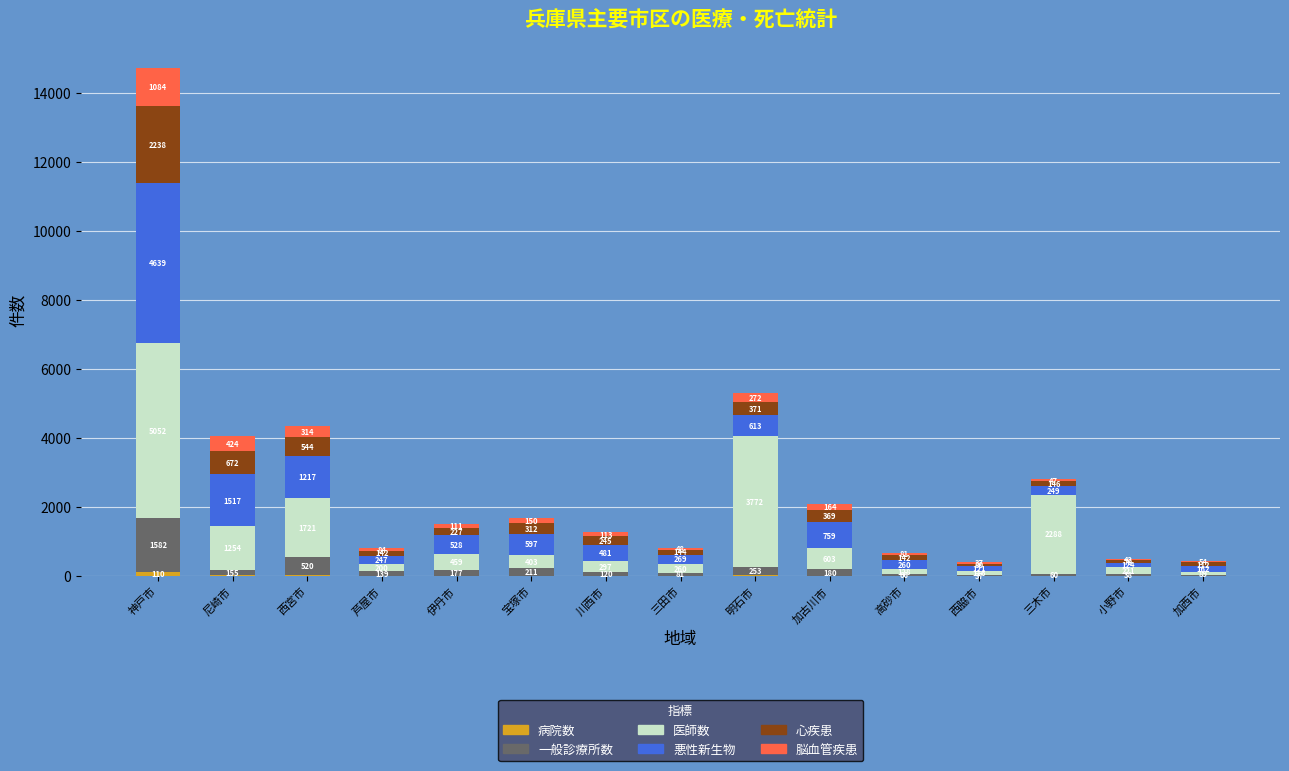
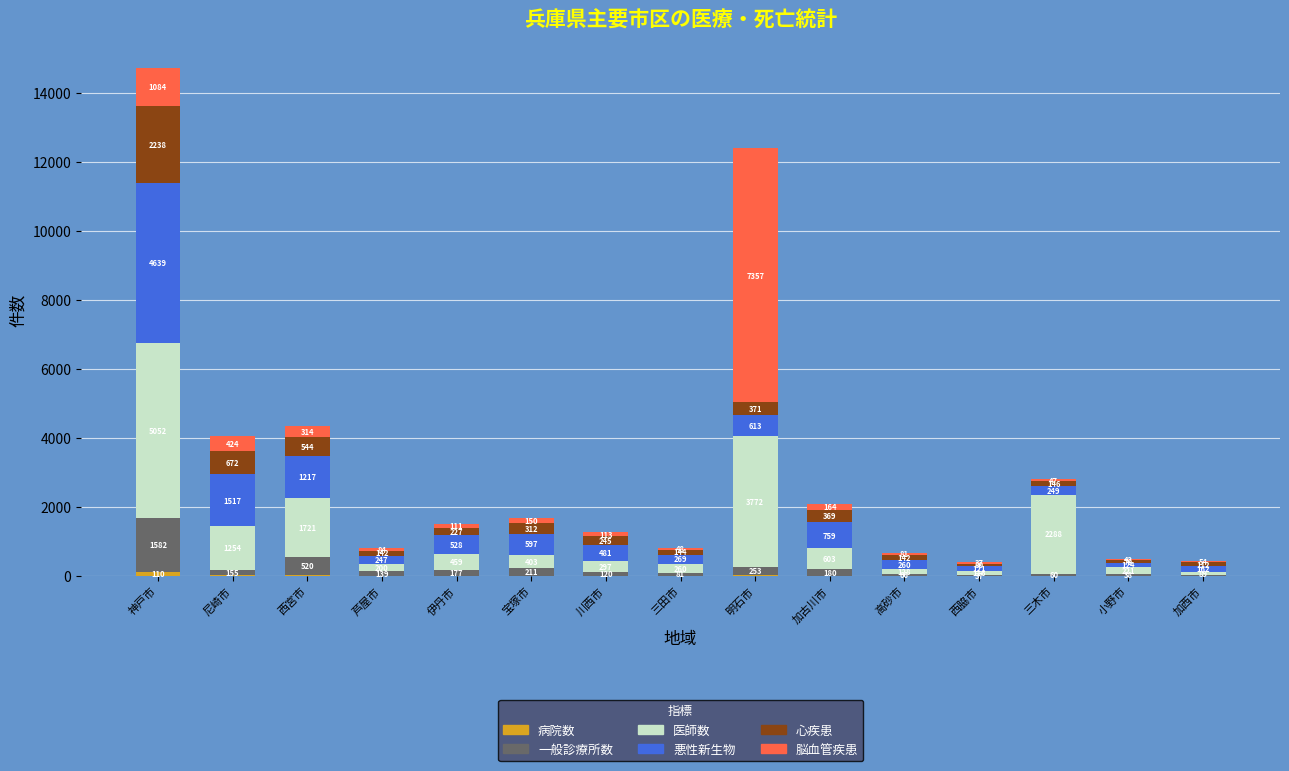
脳血管疾患, 明石市: 272 -> 7357
